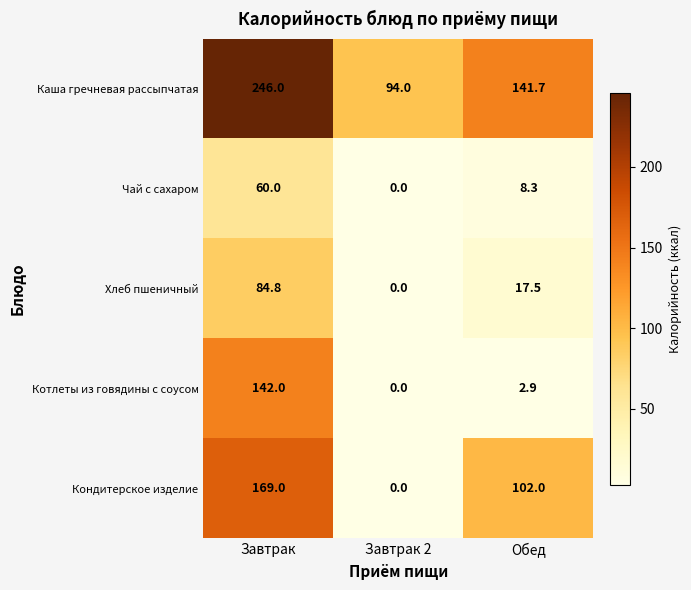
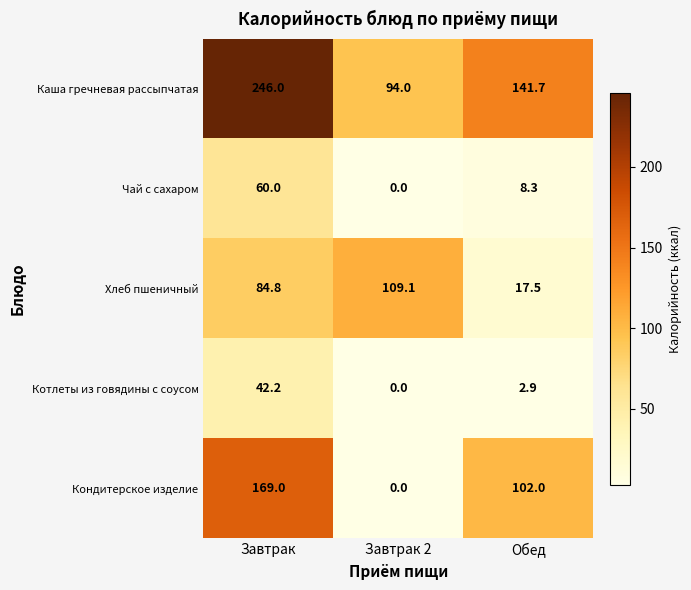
Хлеб пшеничный, Завтрак 2: 0.0 -> 109.1
Котлеты из говядины с соусом, Завтрак: 142.0 -> 42.2
